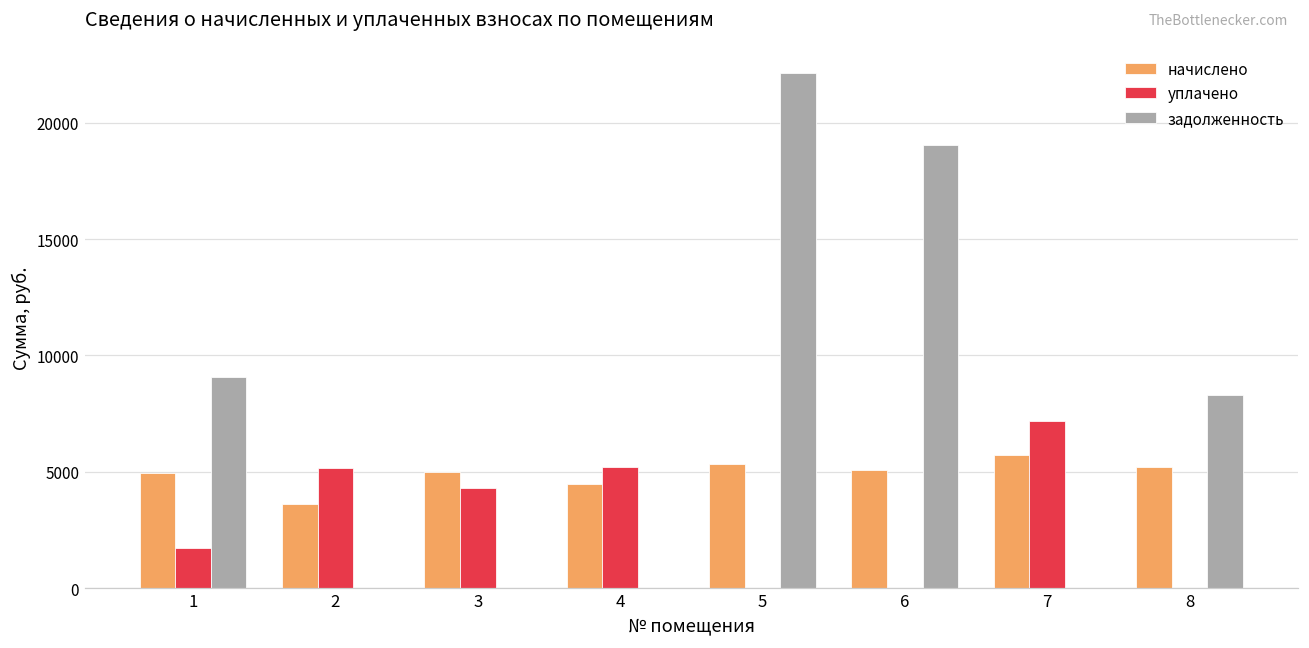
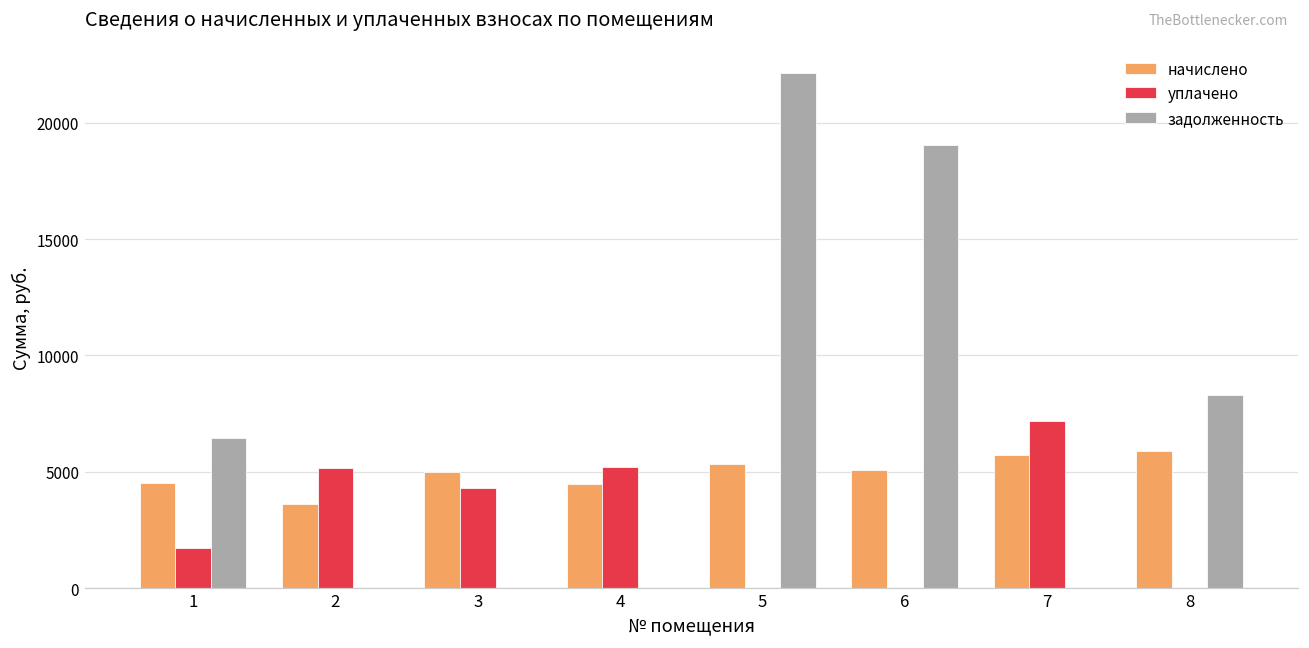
начислено, 1: 5000 -> 4500
задолженность, 1: 9100 -> 6500
начислено, 8: 5200 -> 5900
